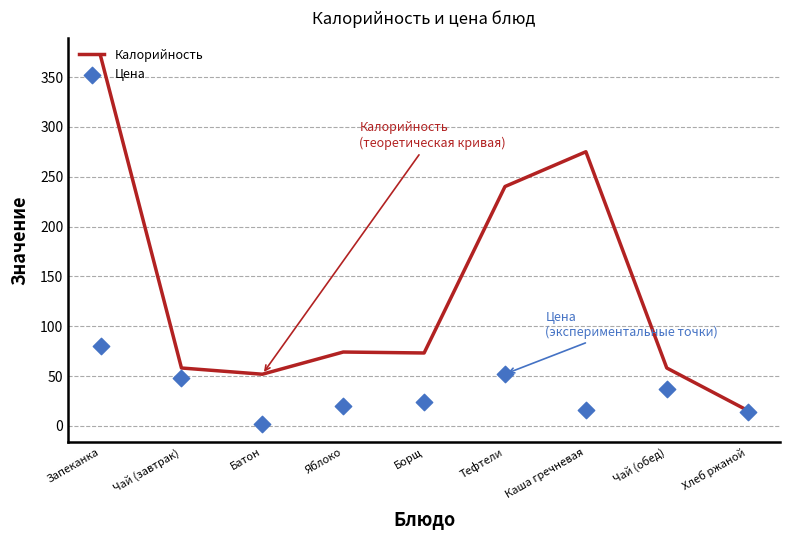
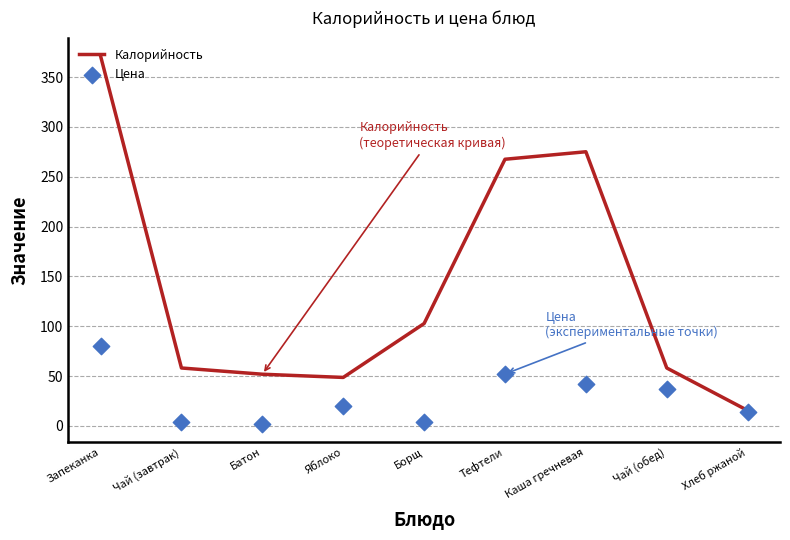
Цена, Чай (завтрак): 50 -> 0
Калорийность, Яблоко: 70 -> 50
Калорийность, Борщ: 70 -> 100
Цена, Борщ: 20 -> 0
Калорийность, Тефтели: 240 -> 270
Цена, Каша гречневая: 20 -> 40
